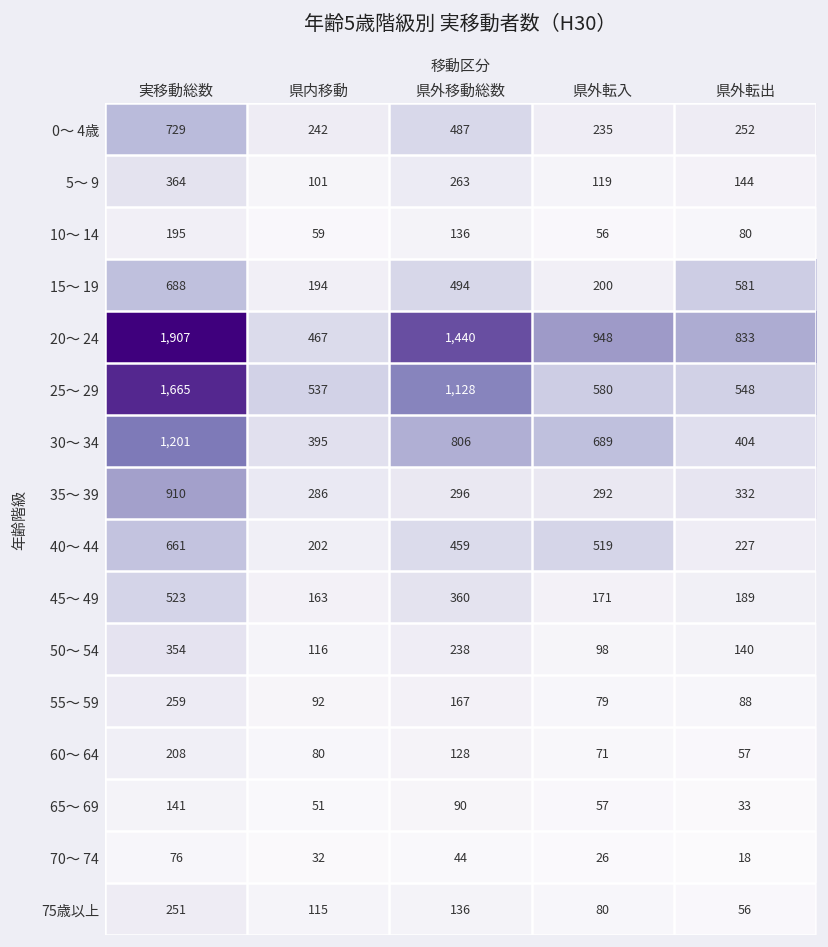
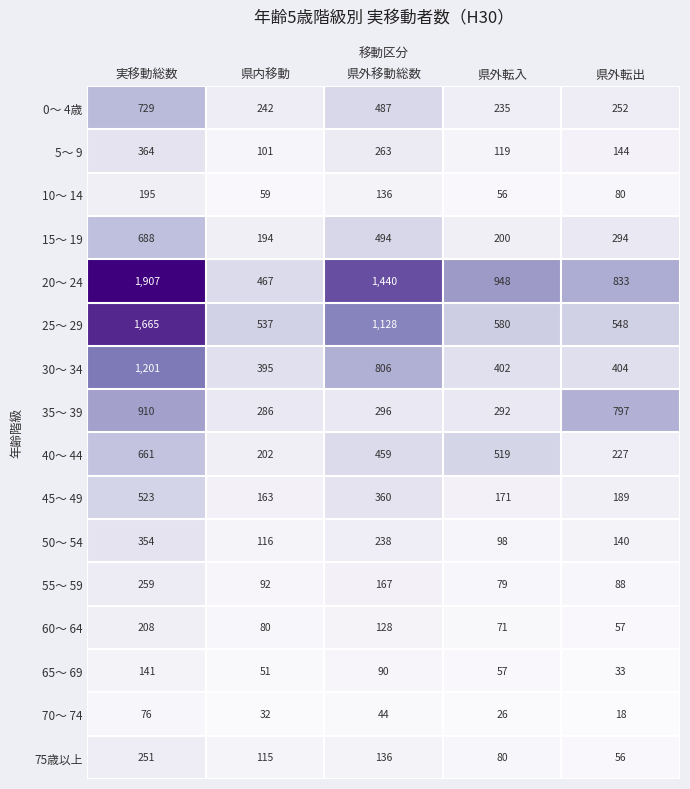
15～ 19, 県外転出: 581 -> 294
30～ 34, 県外転入: 689 -> 402
35～ 39, 県外転出: 332 -> 797
